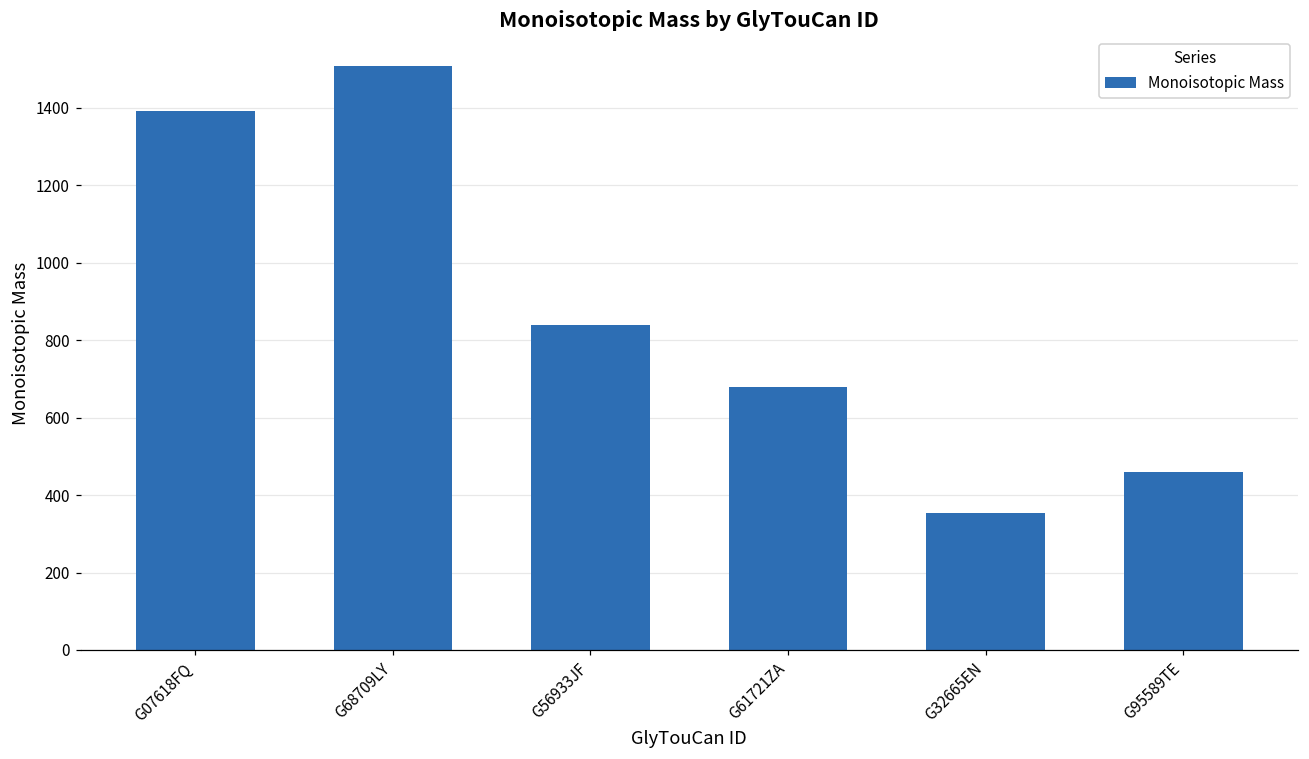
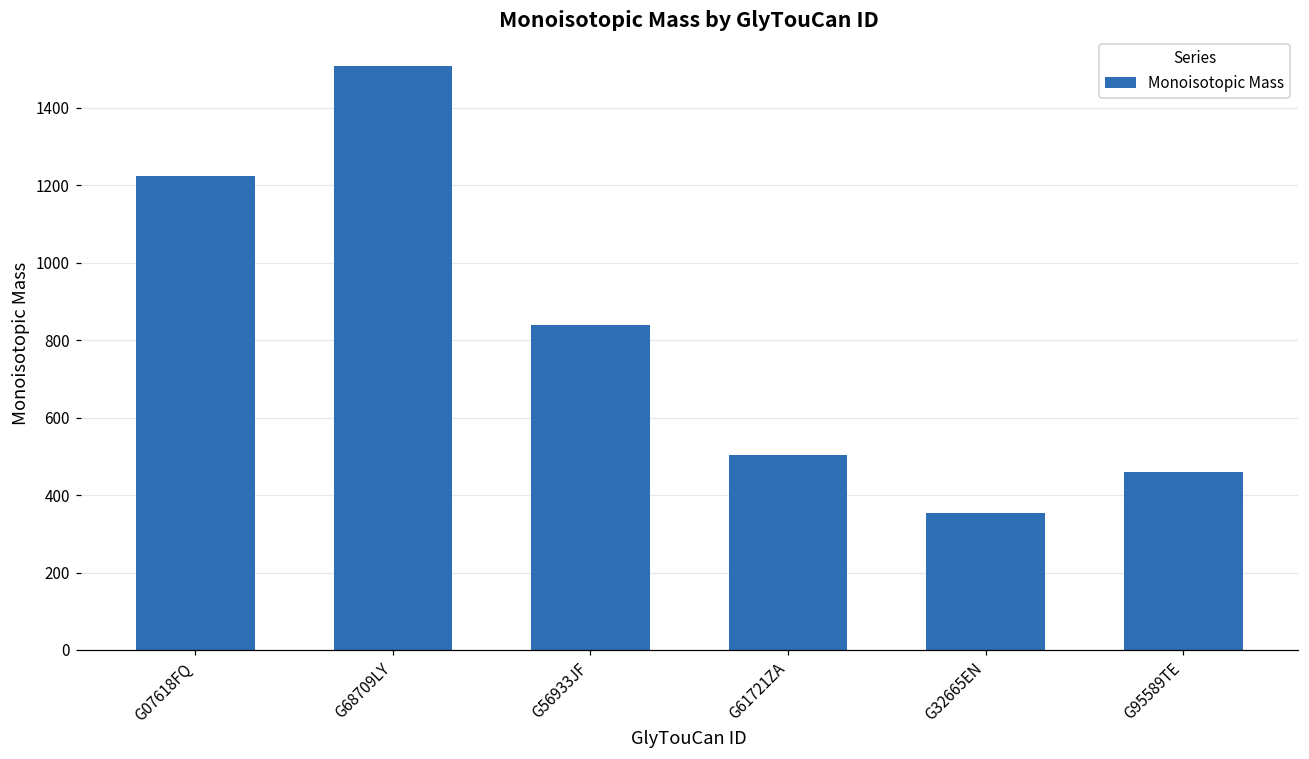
G07618FQ: 1390 -> 1220
G61721ZA: 680 -> 500
